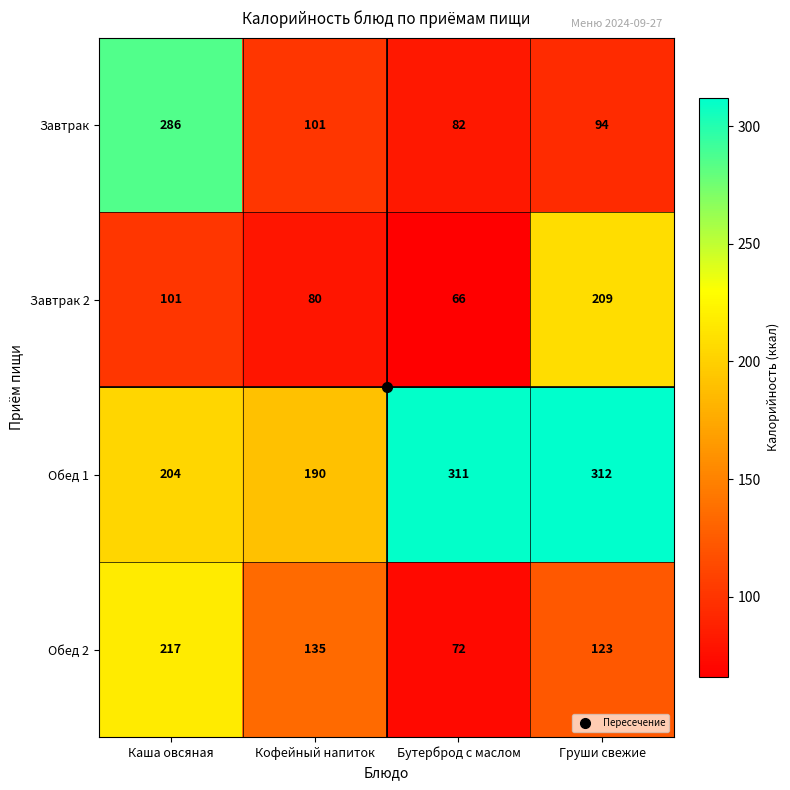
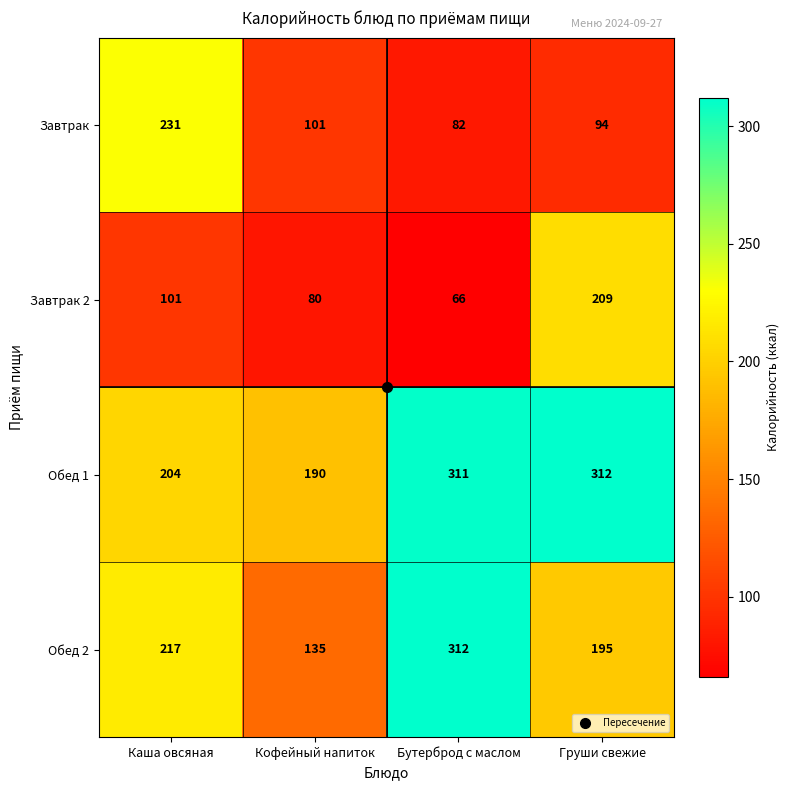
Завтрак, Каша овсяная: 286 -> 231
Обед 2, Бутерброд с маслом: 72 -> 312
Обед 2, Груши свежие: 123 -> 195
